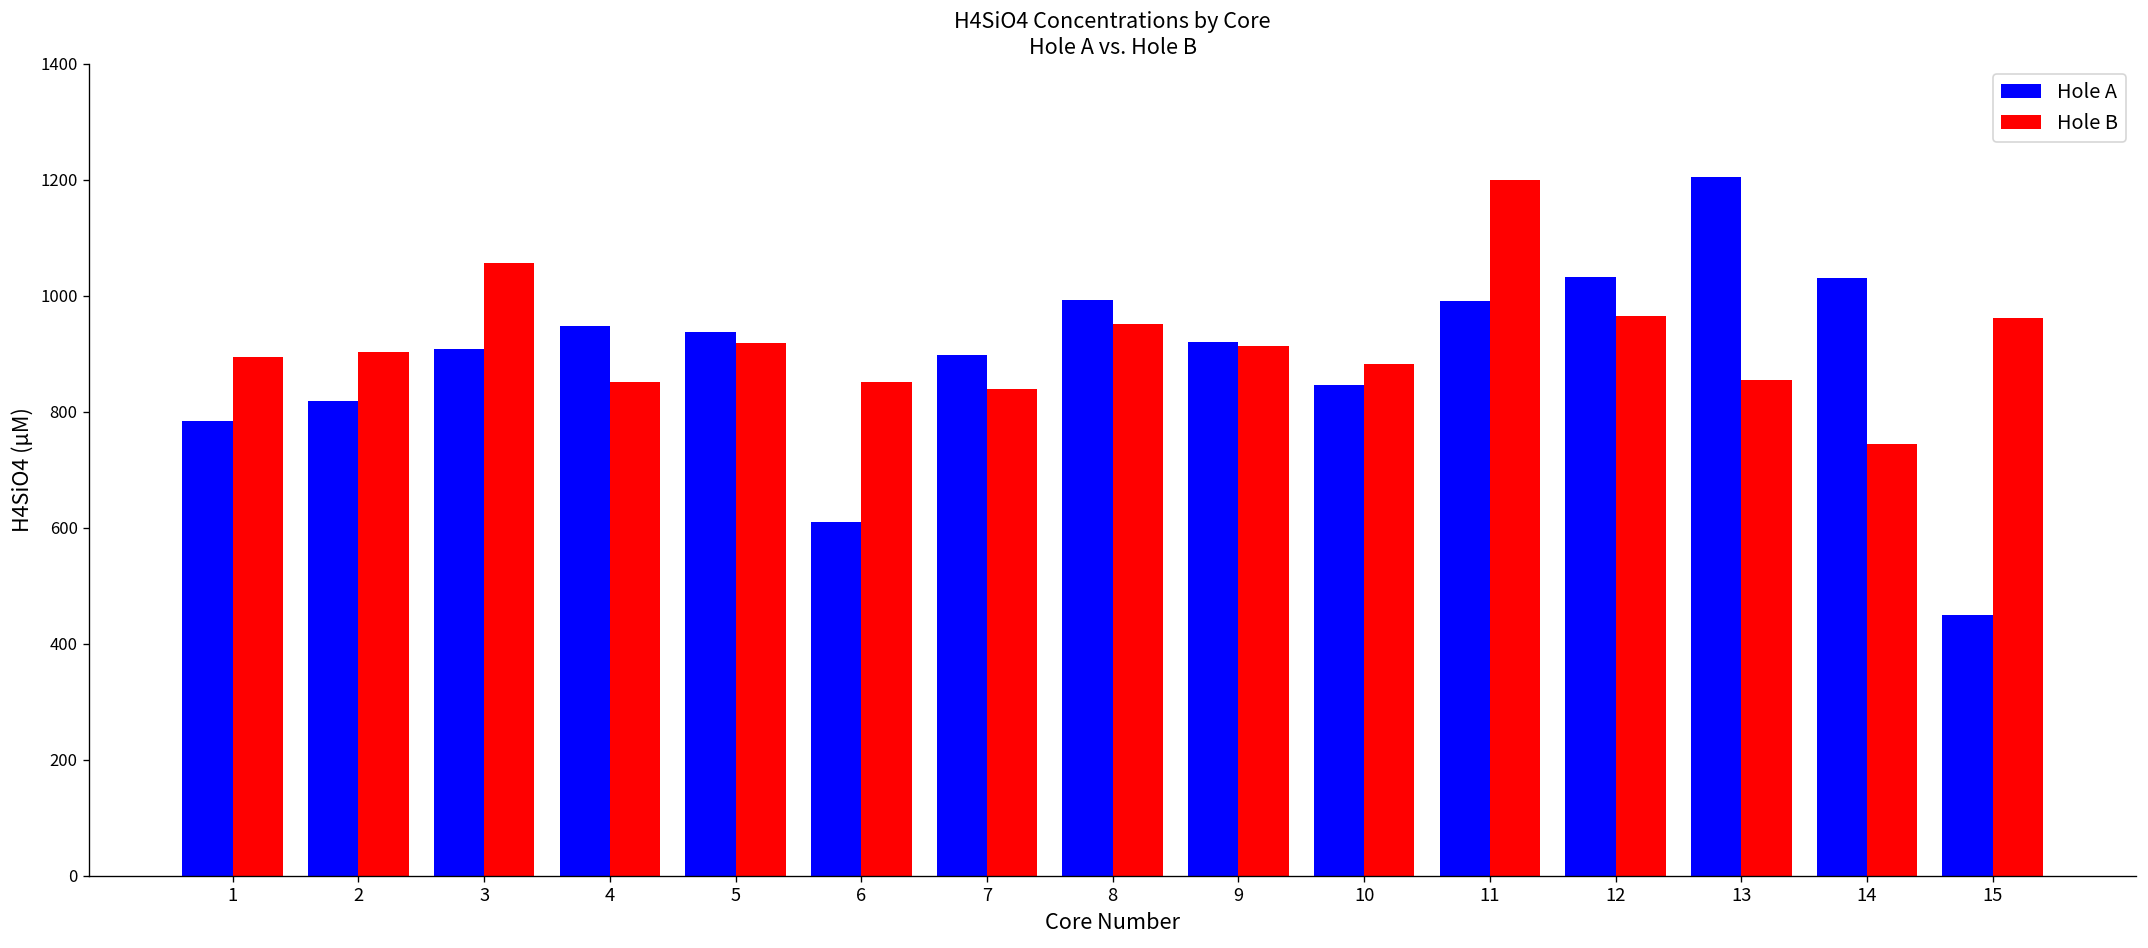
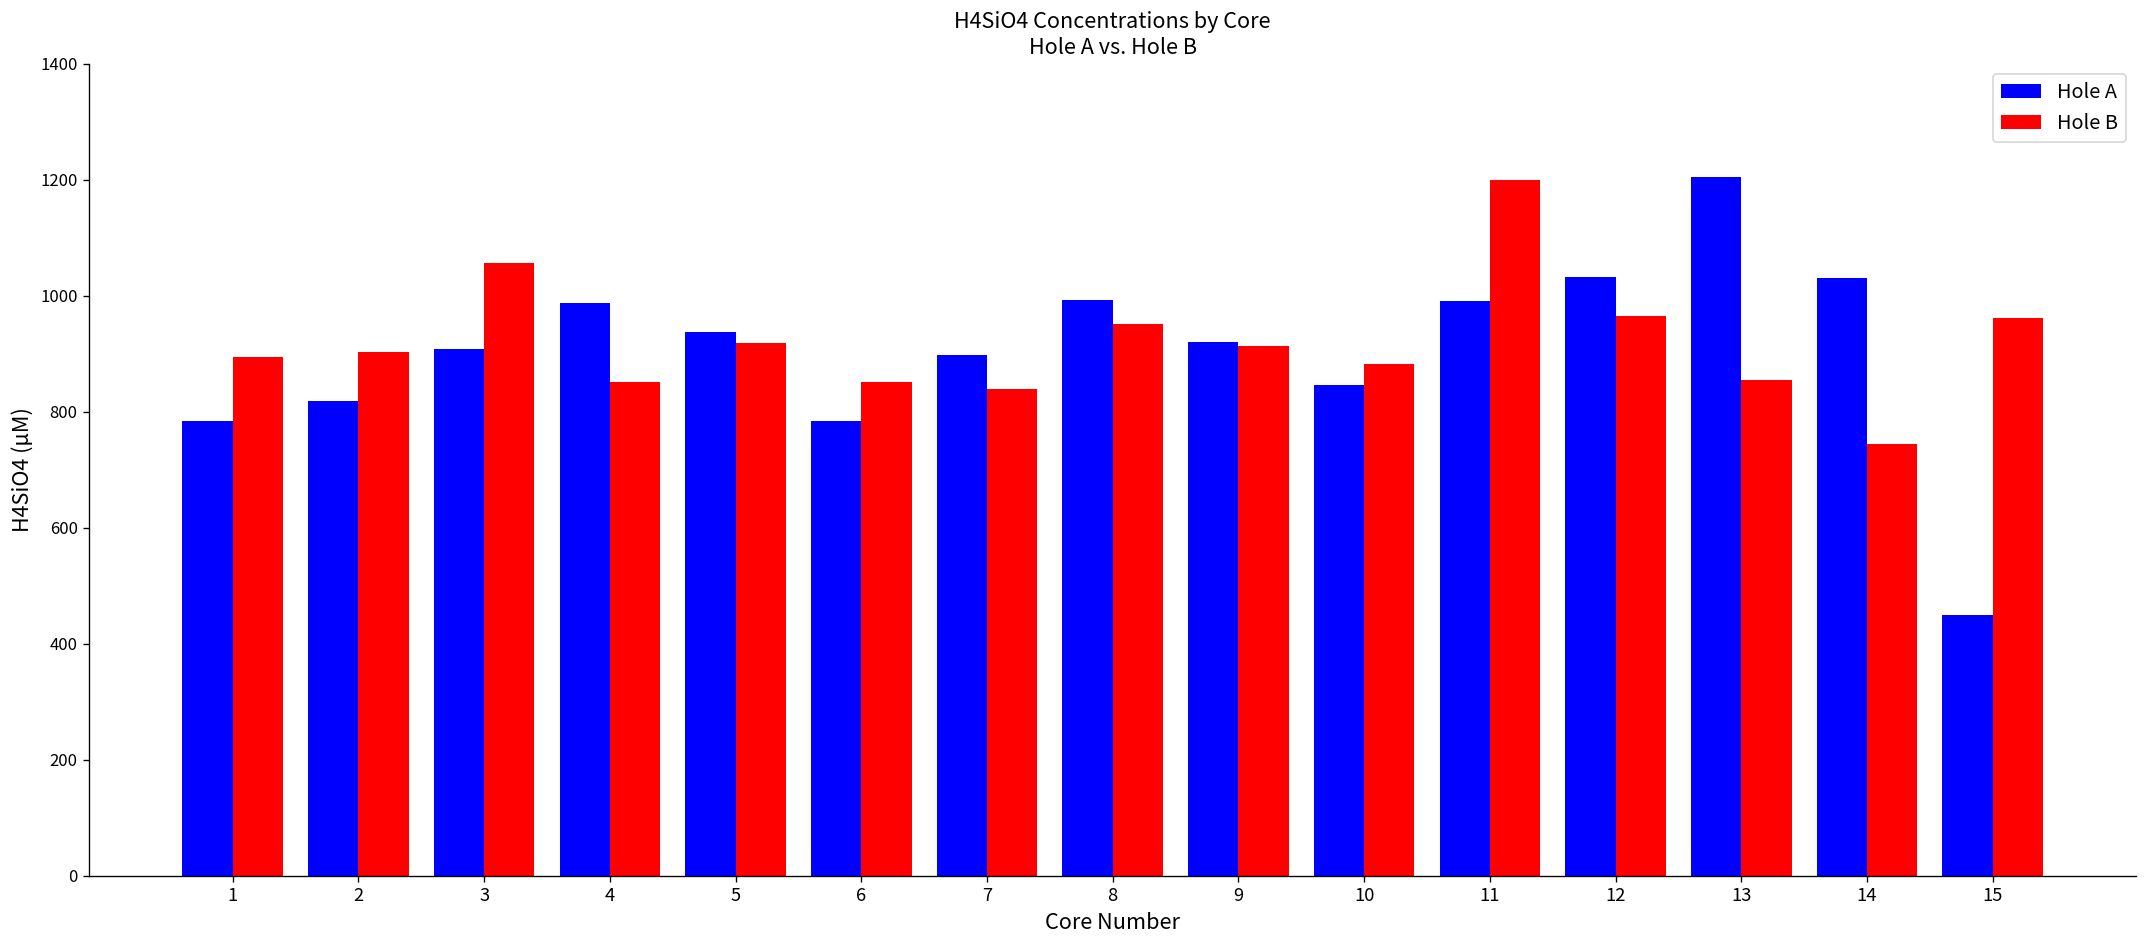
Hole A, 4: 950 -> 990
Hole A, 6: 610 -> 780
